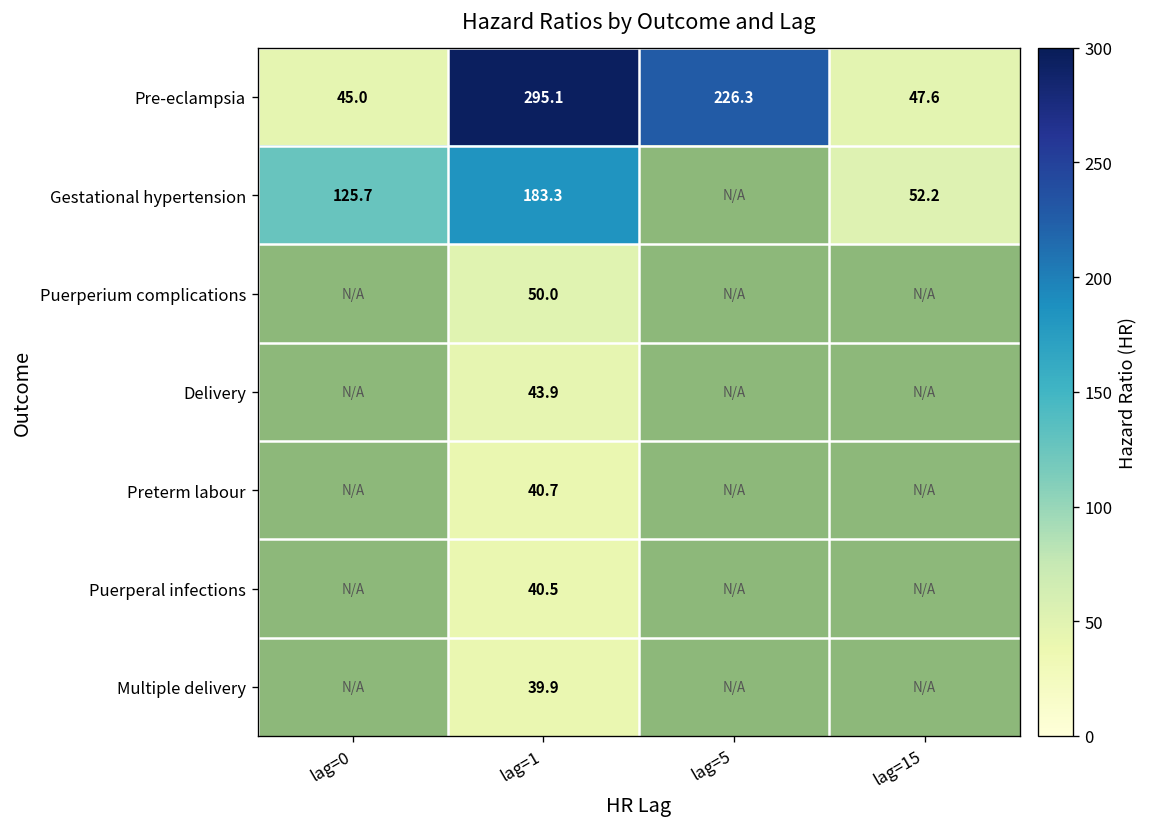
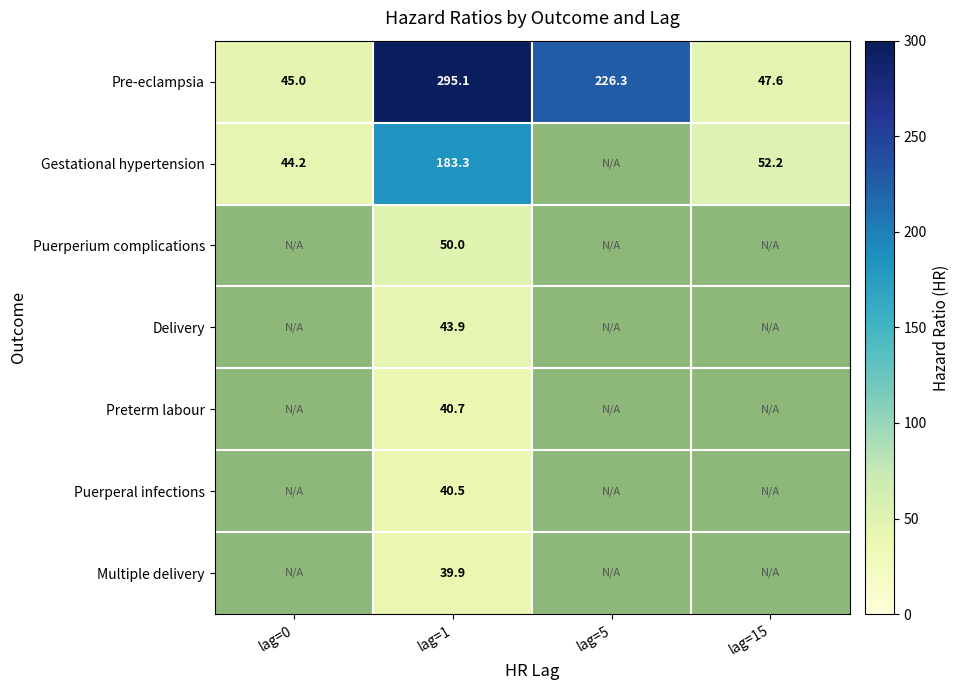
Gestational hypertension, lag=0: 125.7 -> 44.2
